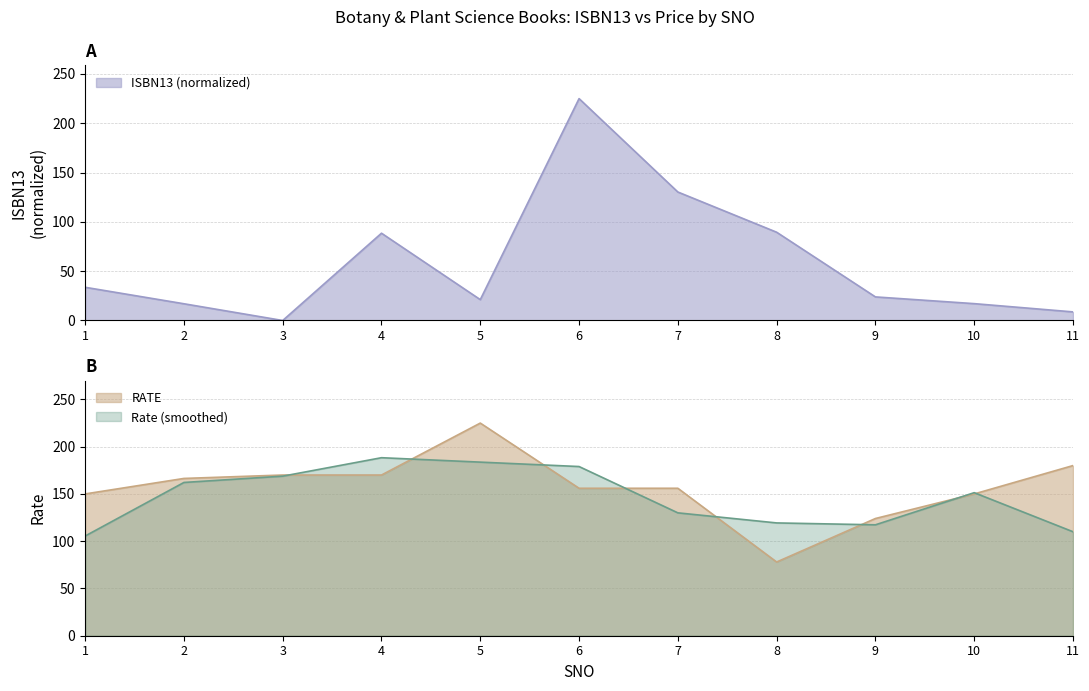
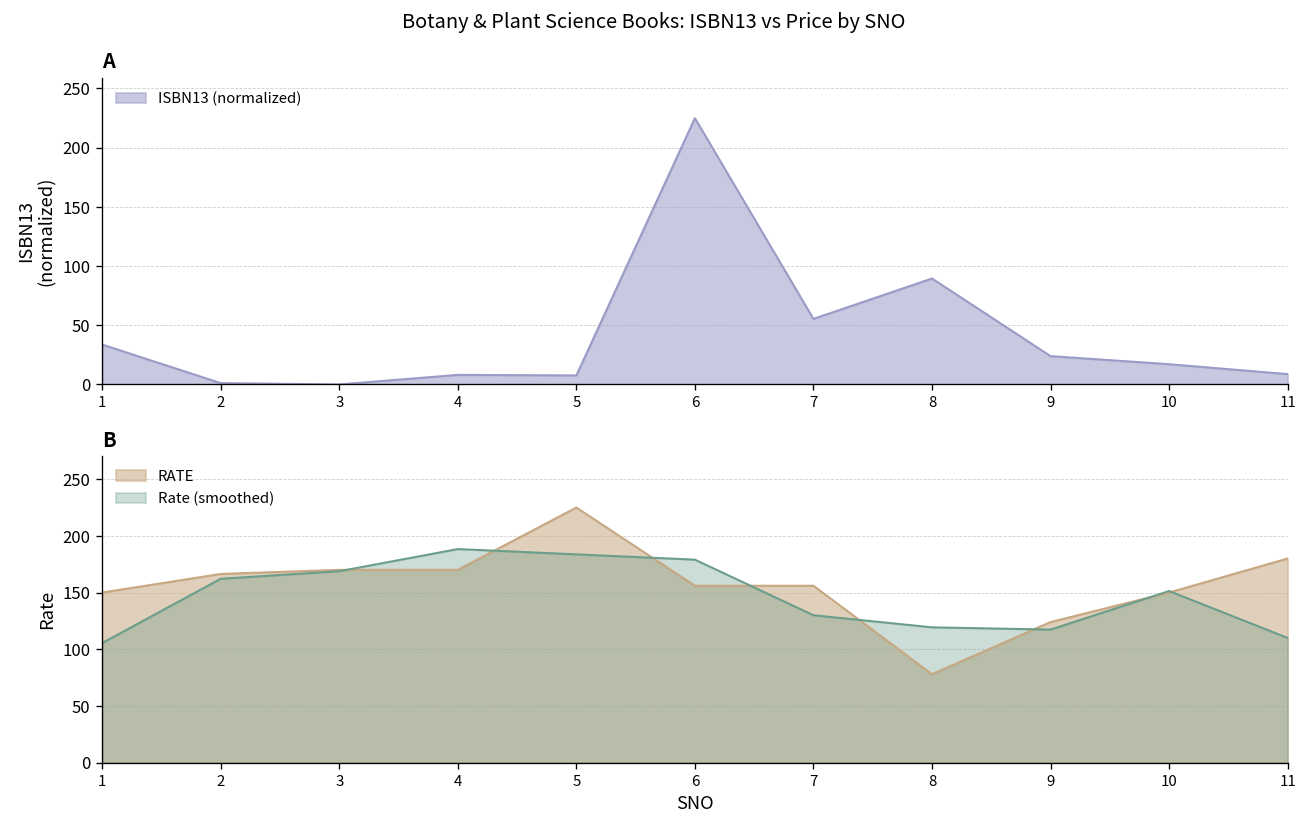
A, 2: 20 -> 0
A, 4: 90 -> 10
A, 5: 20 -> 10
A, 7: 130 -> 60
